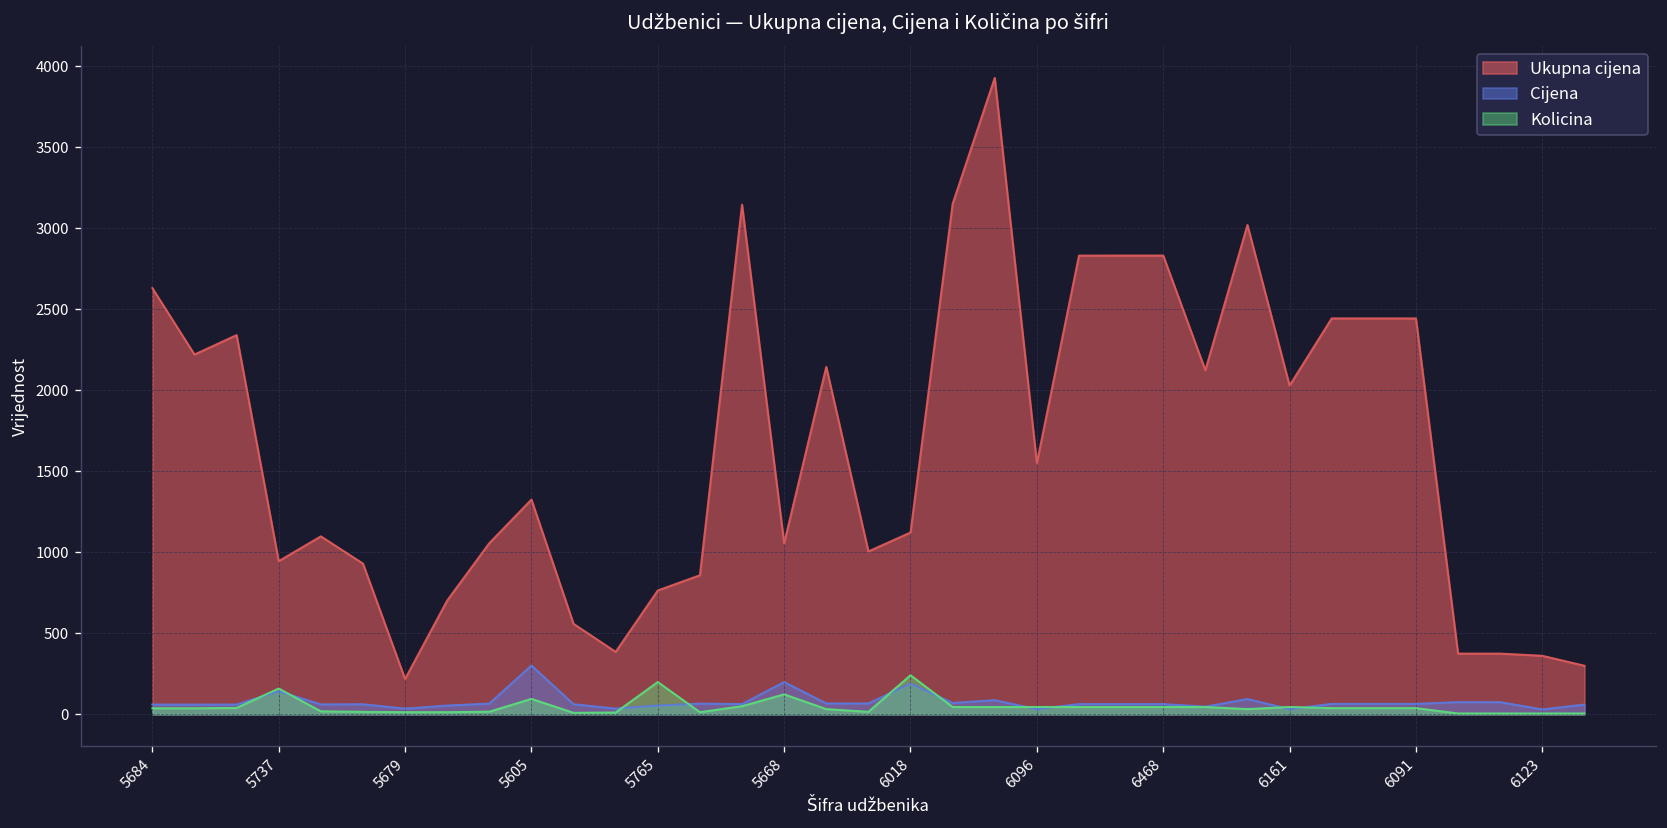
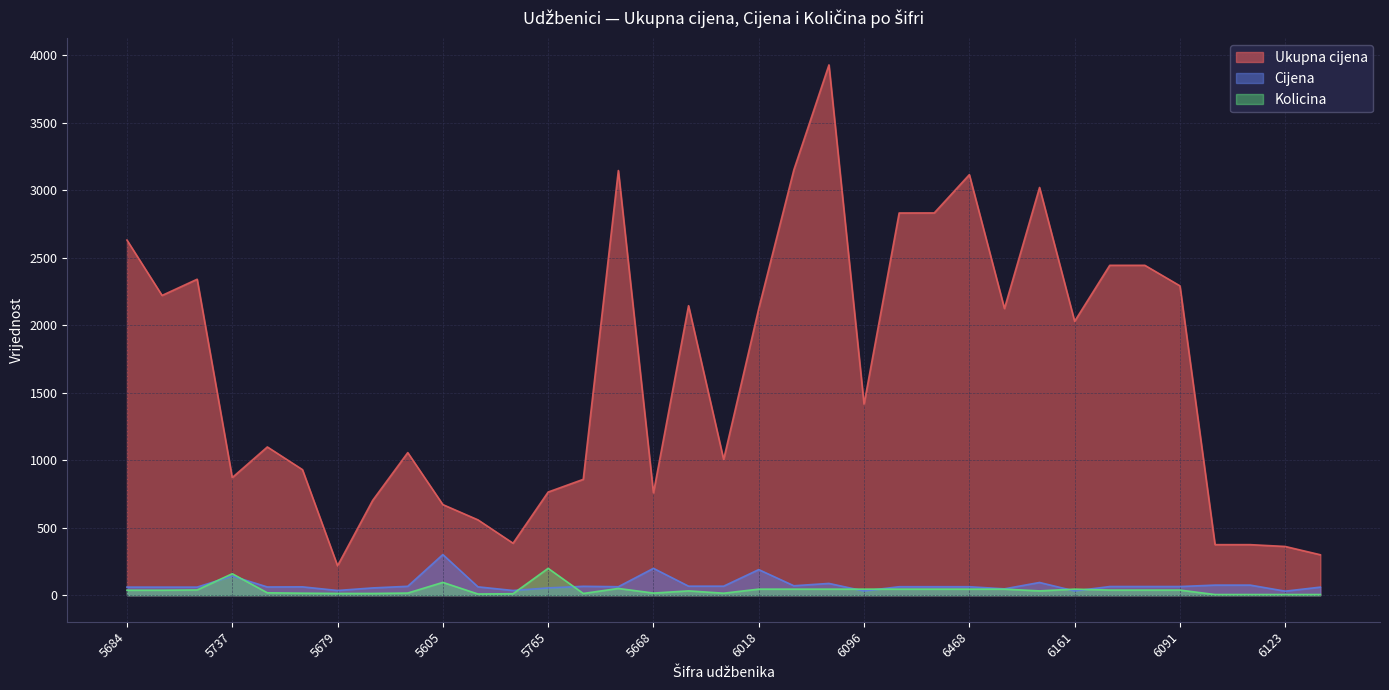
Ukupna cijena, 5737: 950 -> 870
Ukupna cijena, 5605: 1330 -> 670
Ukupna cijena, 5668: 1060 -> 760
Kolicina, 5668: 120 -> 20
Ukupna cijena, 6018: 1120 -> 2120
Kolicina, 6018: 240 -> 50
Ukupna cijena, 6096: 1550 -> 1420
Ukupna cijena, 6468: 2830 -> 3110
Ukupna cijena, 6091: 2440 -> 2290
